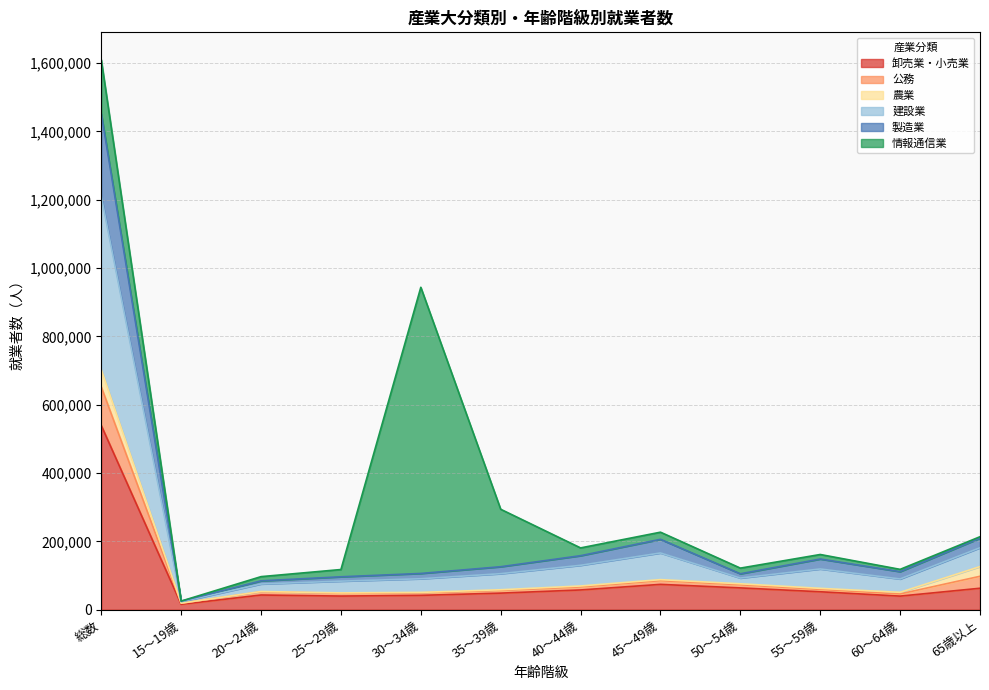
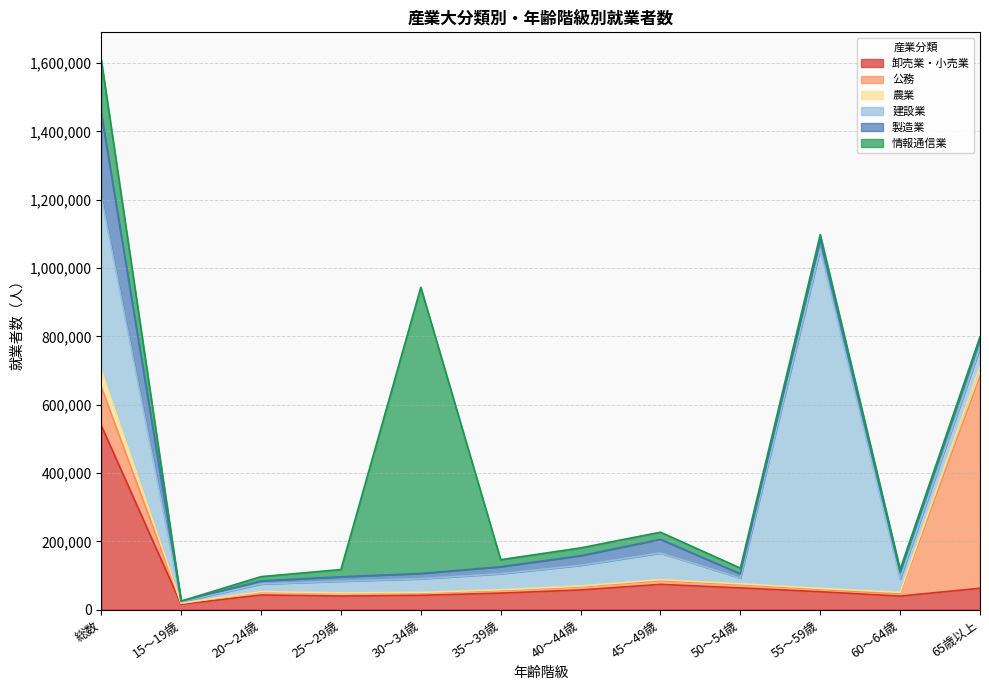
情報通信業, 35～39歳: 170,000 -> 20,000
建設業, 55～59歳: 60,000 -> 990,000
公務, 65歳以上: 40,000 -> 620,000
